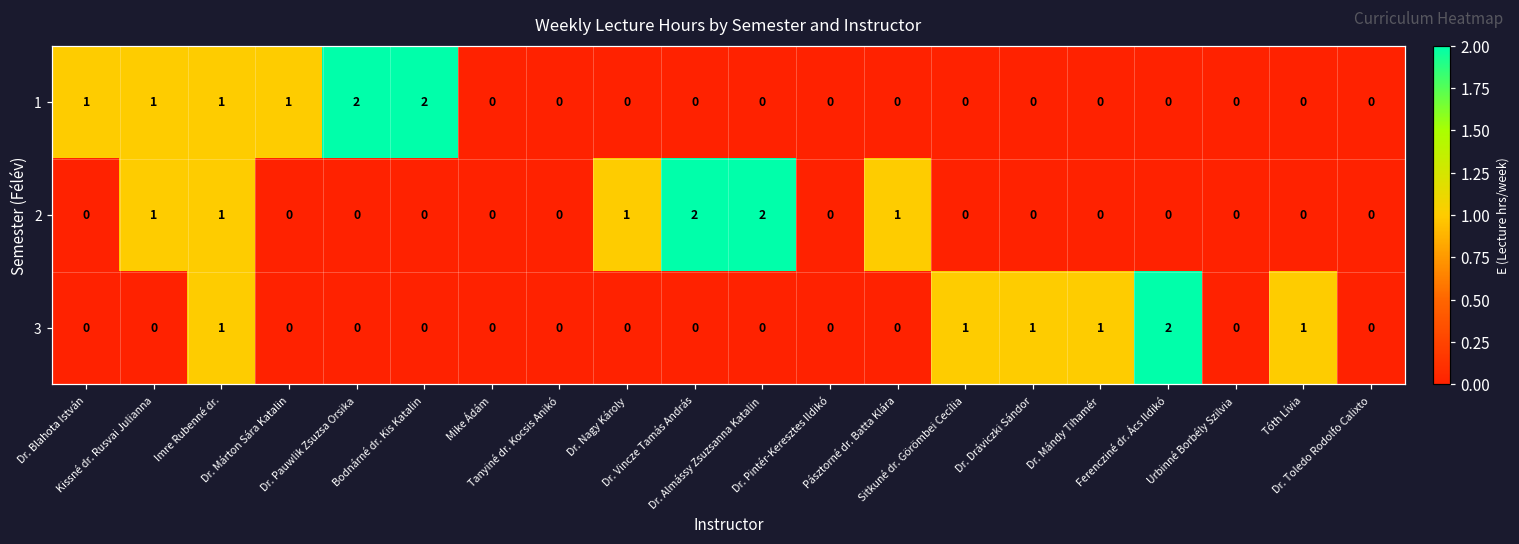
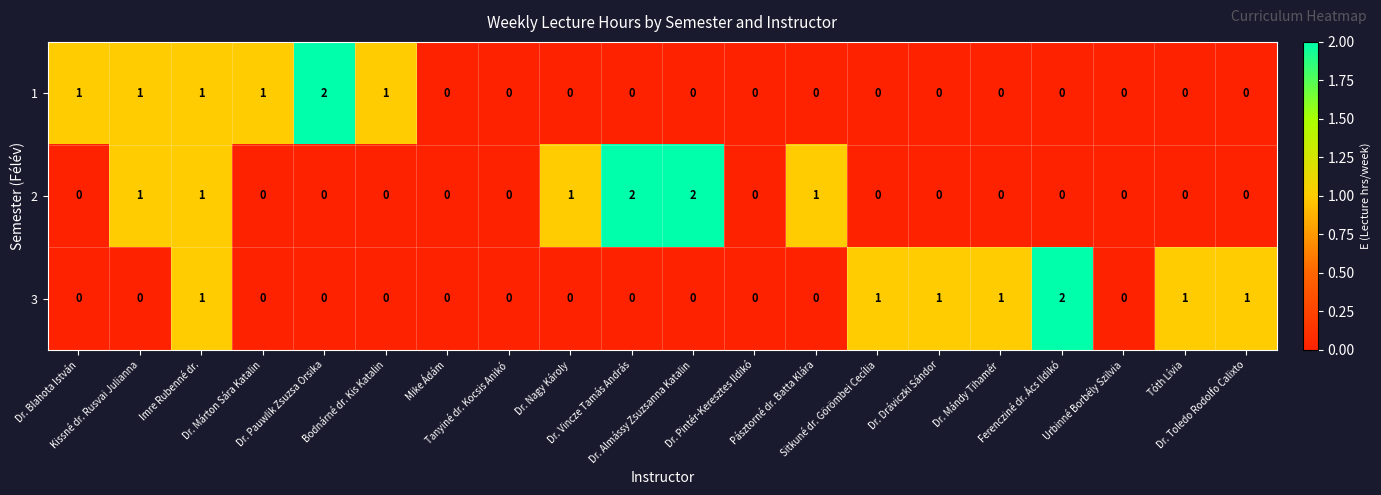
1, Bodnárné dr. Kis Katalin: 2 -> 1
3, Dr. Toledo Rodolfo Calixto: 0 -> 1
